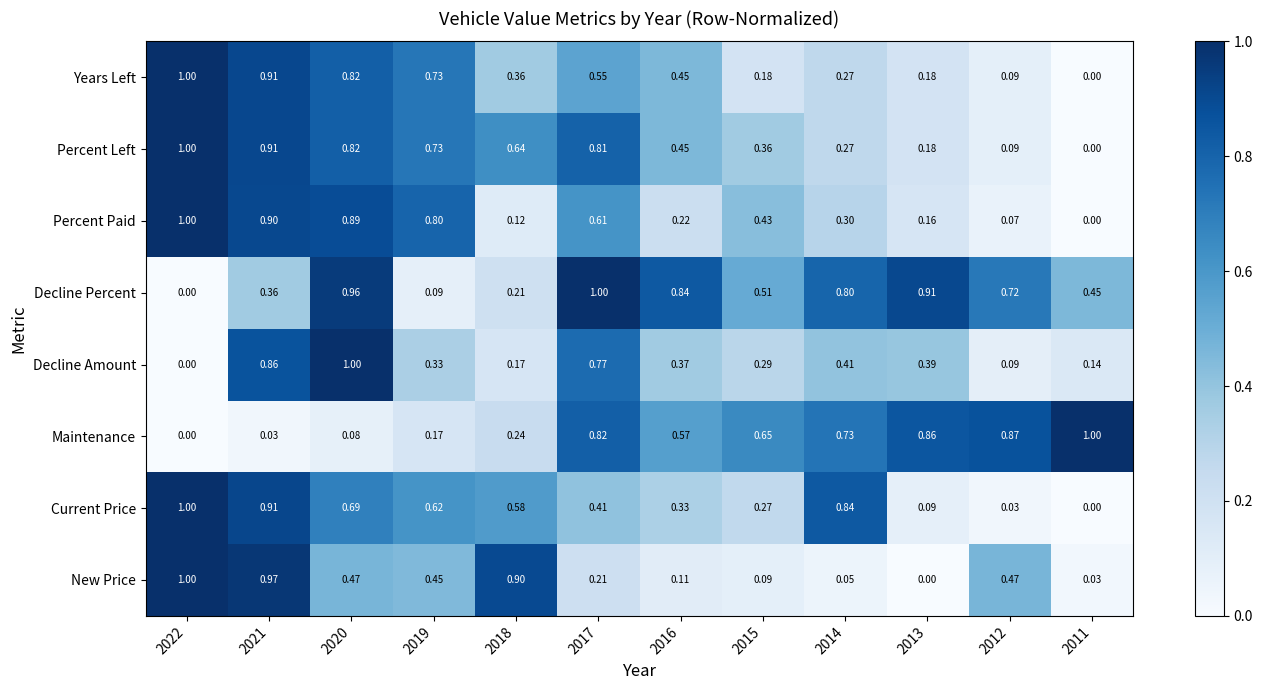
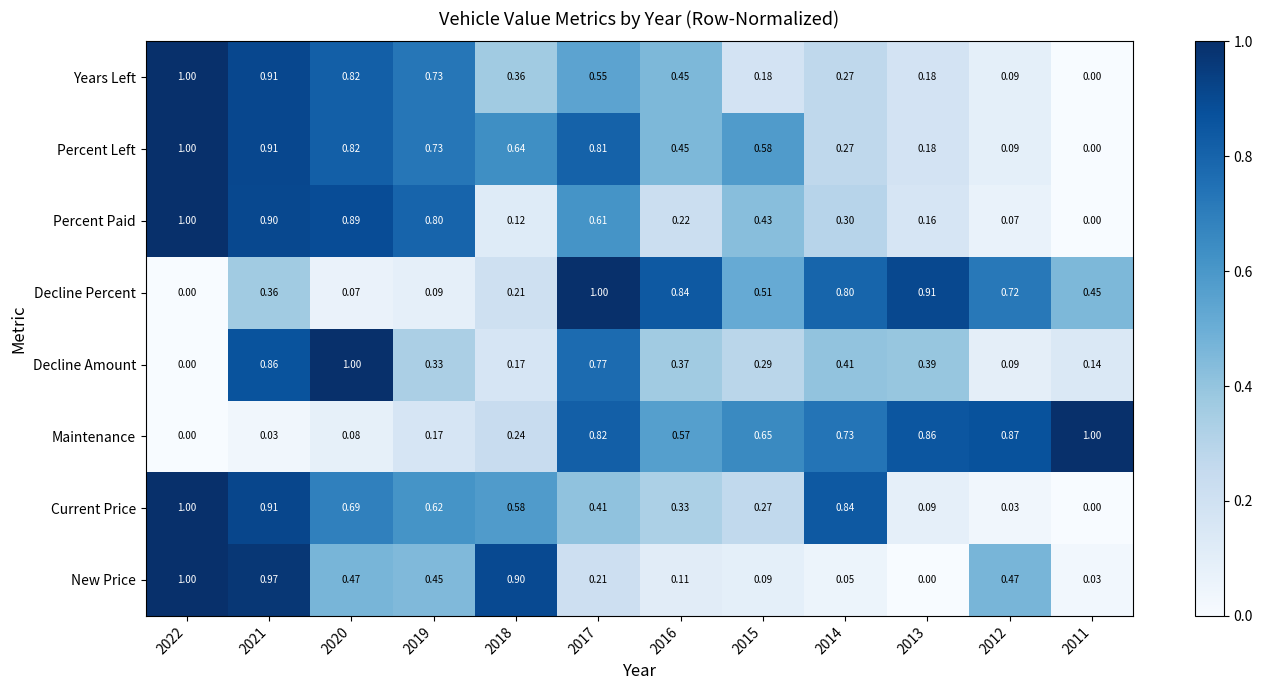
Percent Left, 2015: 0.36 -> 0.58
Decline Percent, 2020: 0.96 -> 0.07
